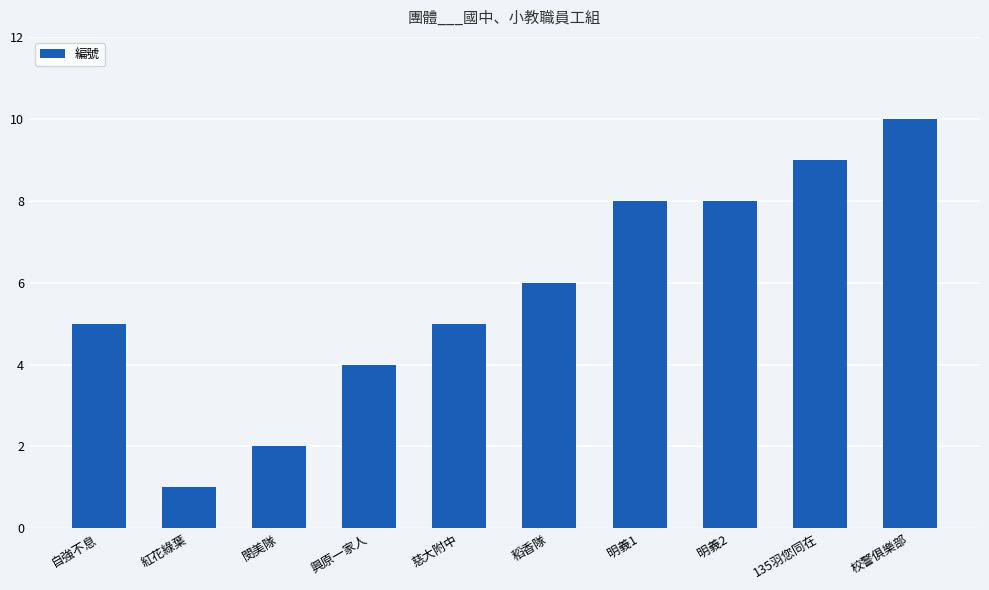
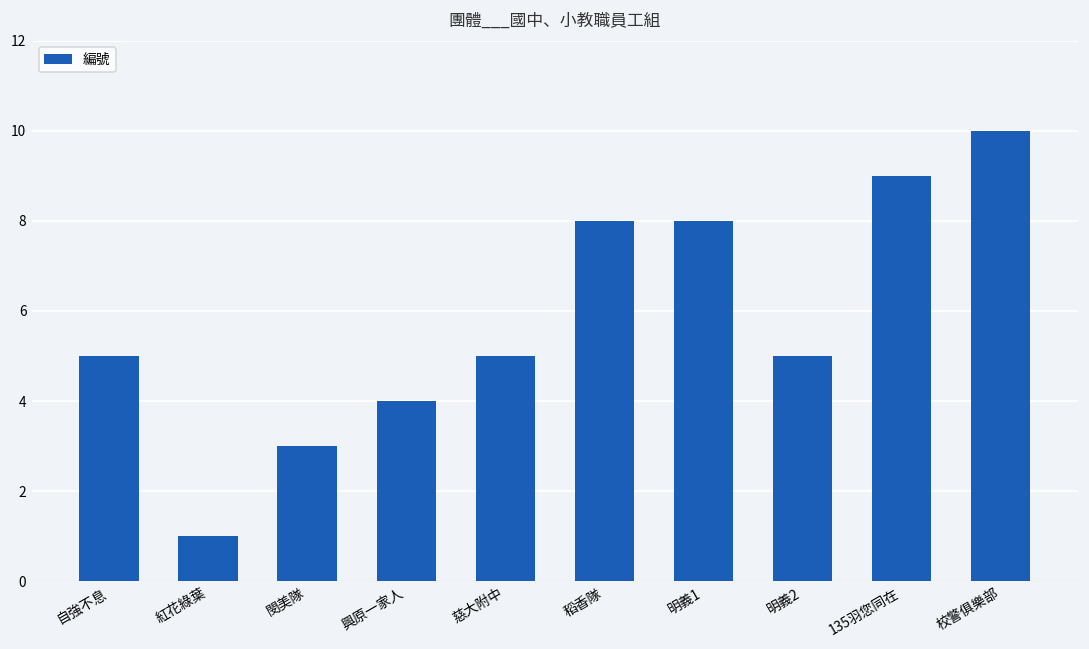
閔美隊: 2 -> 3
稻香隊: 6 -> 8
明義2: 8 -> 5
